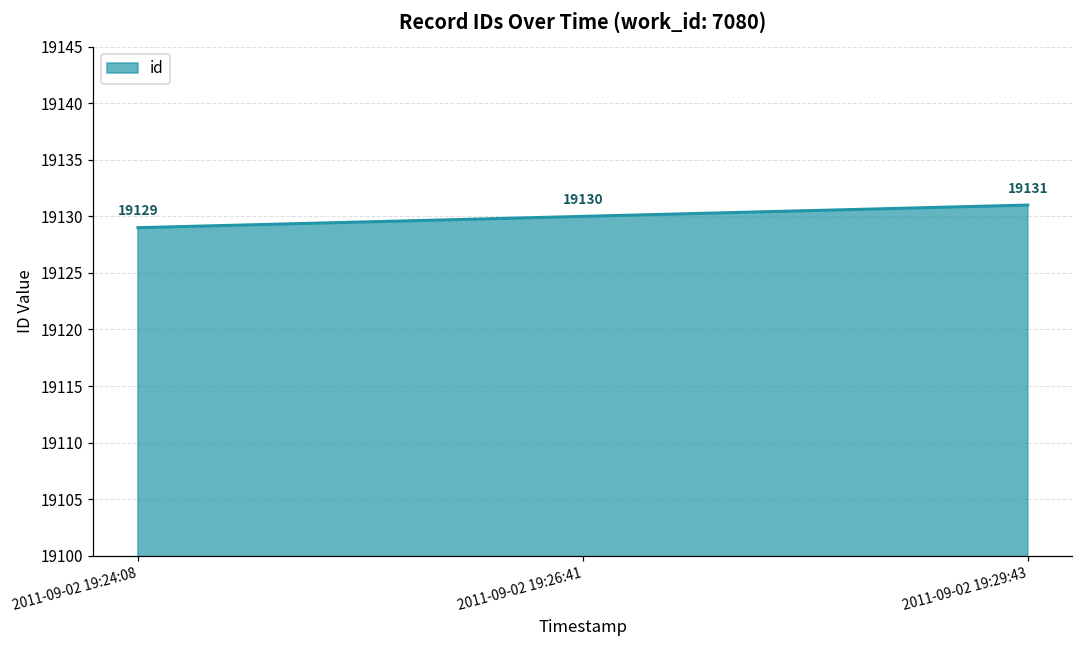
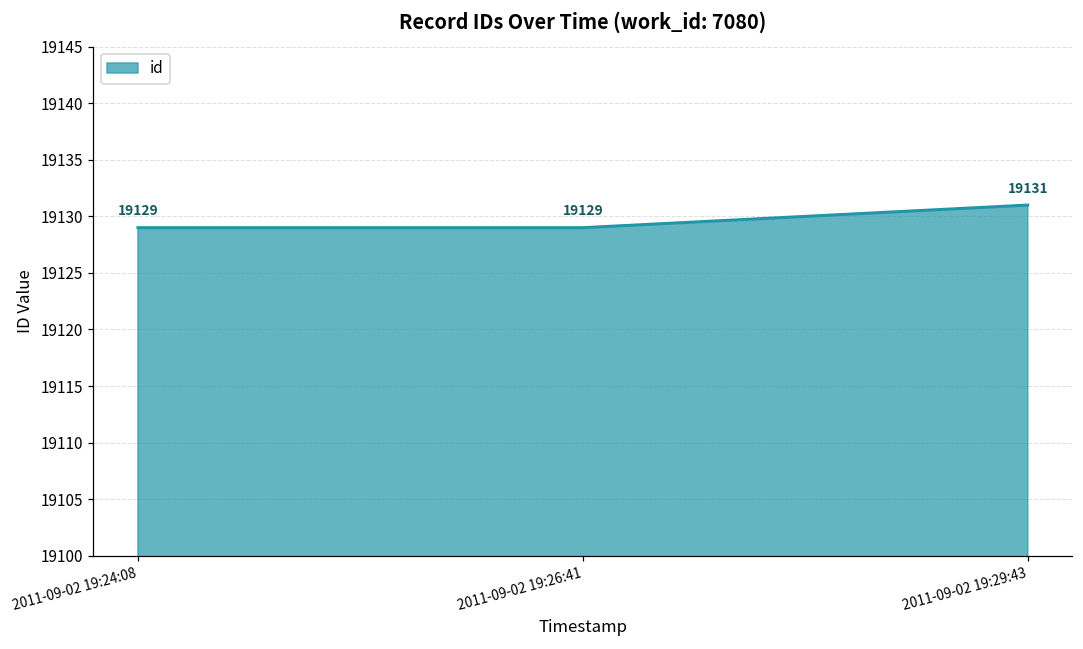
2011-09-02 19:26:41: 19130 -> 19129
